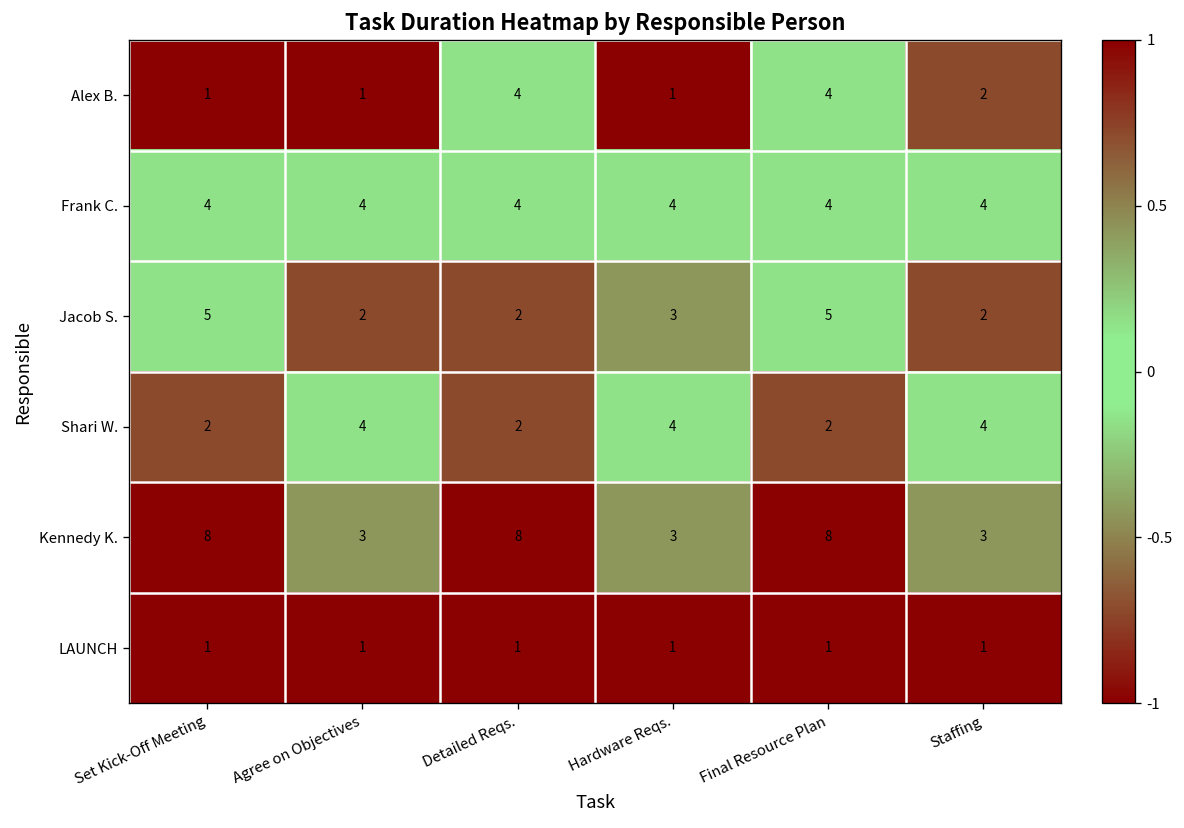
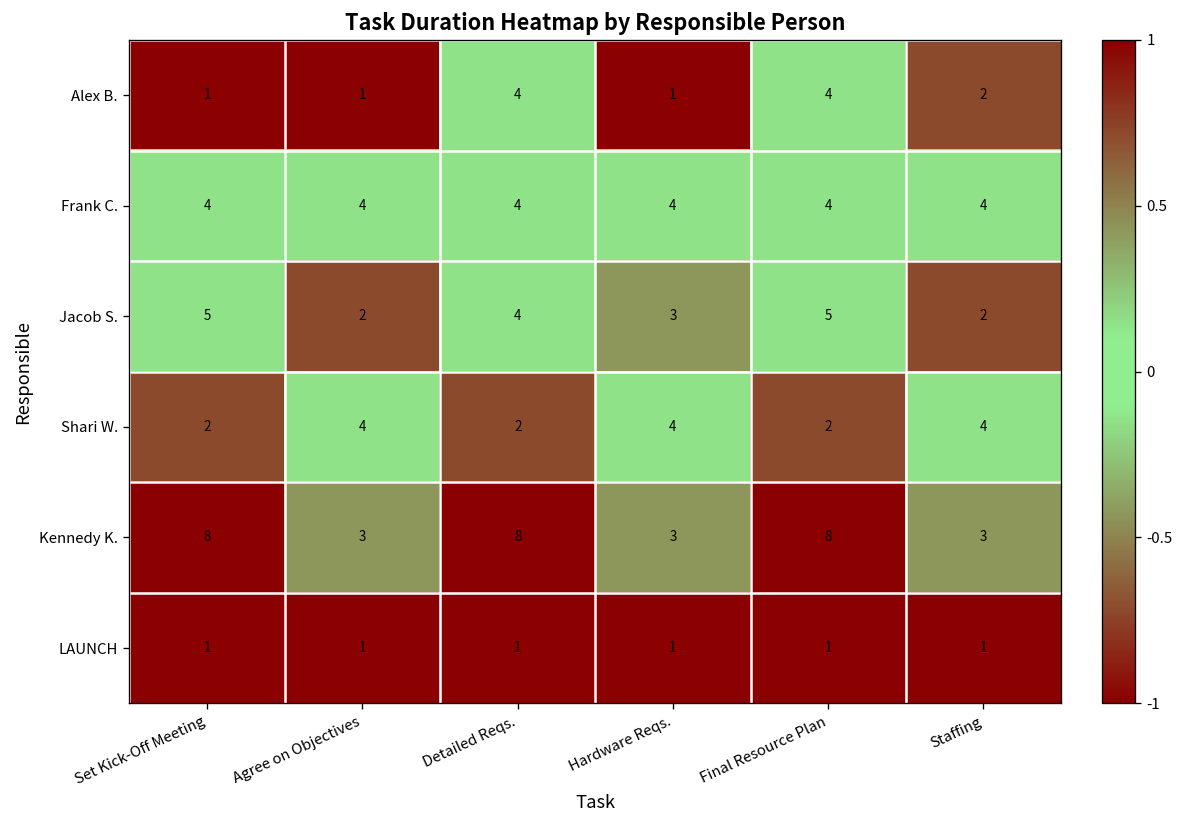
Jacob S., Detailed Reqs.: 2 -> 4
